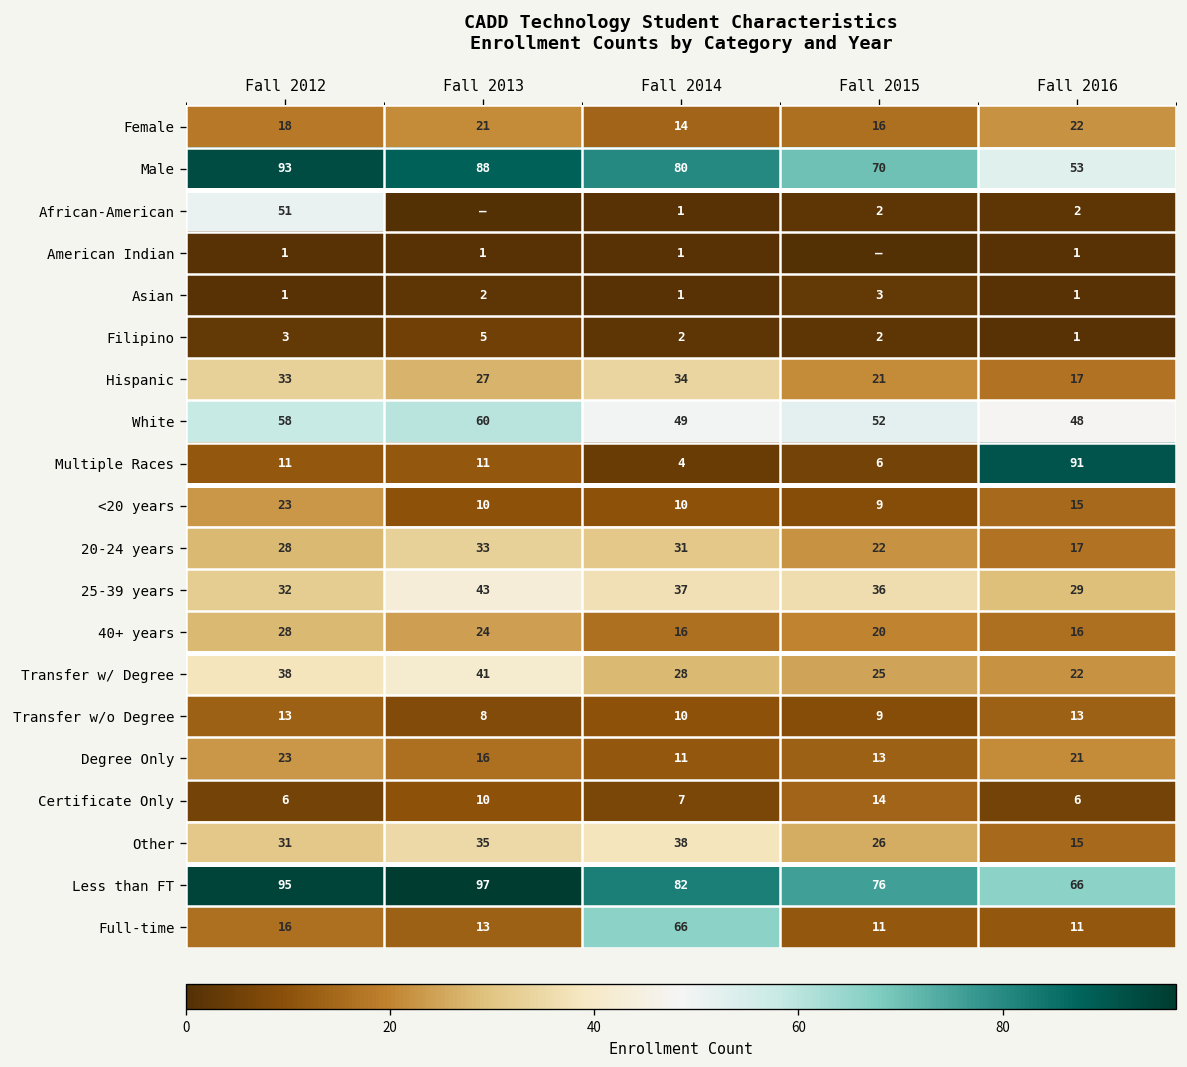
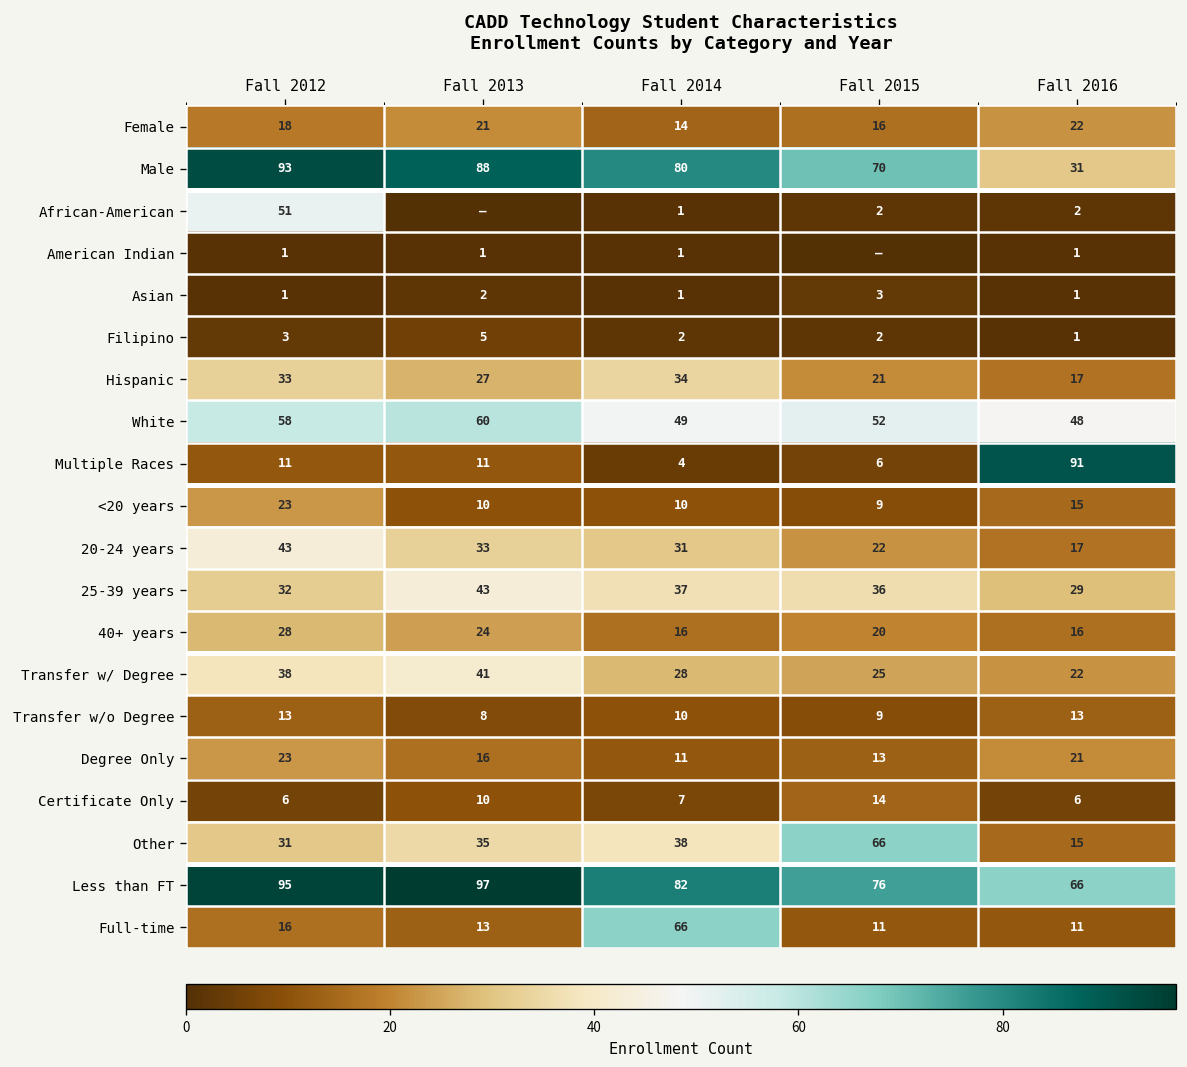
Male, Fall 2016: 53 -> 31
20-24 years, Fall 2012: 28 -> 43
Other, Fall 2015: 26 -> 66
